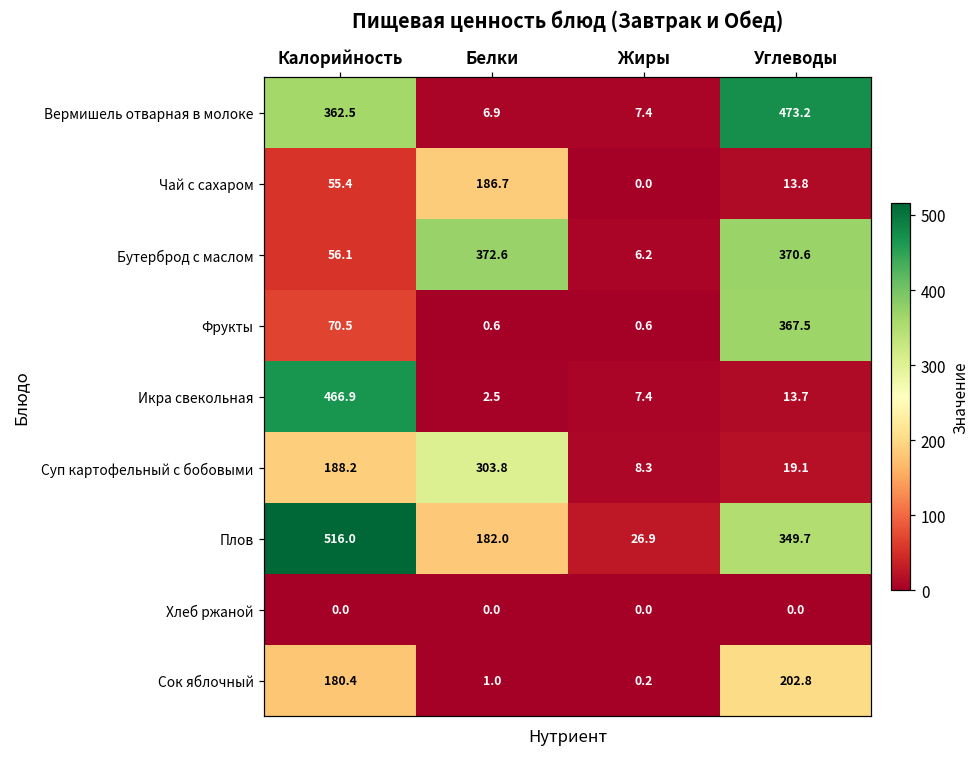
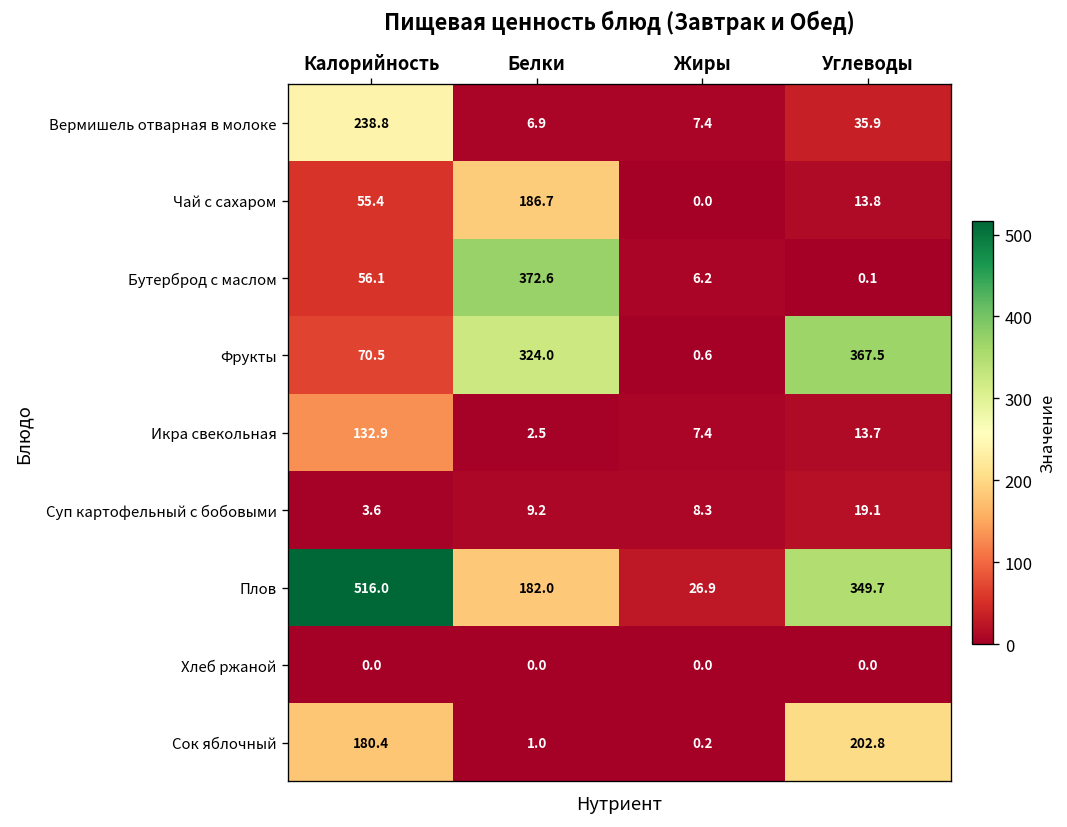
Вермишель отварная в молоке, Калорийность: 362.5 -> 238.8
Вермишель отварная в молоке, Углеводы: 473.2 -> 35.9
Бутерброд с маслом, Углеводы: 370.6 -> 0.1
Фрукты, Белки: 0.6 -> 324.0
Икра свекольная, Калорийность: 466.9 -> 132.9
Суп картофельный с бобовыми, Калорийность: 188.2 -> 3.6
Суп картофельный с бобовыми, Белки: 303.8 -> 9.2
